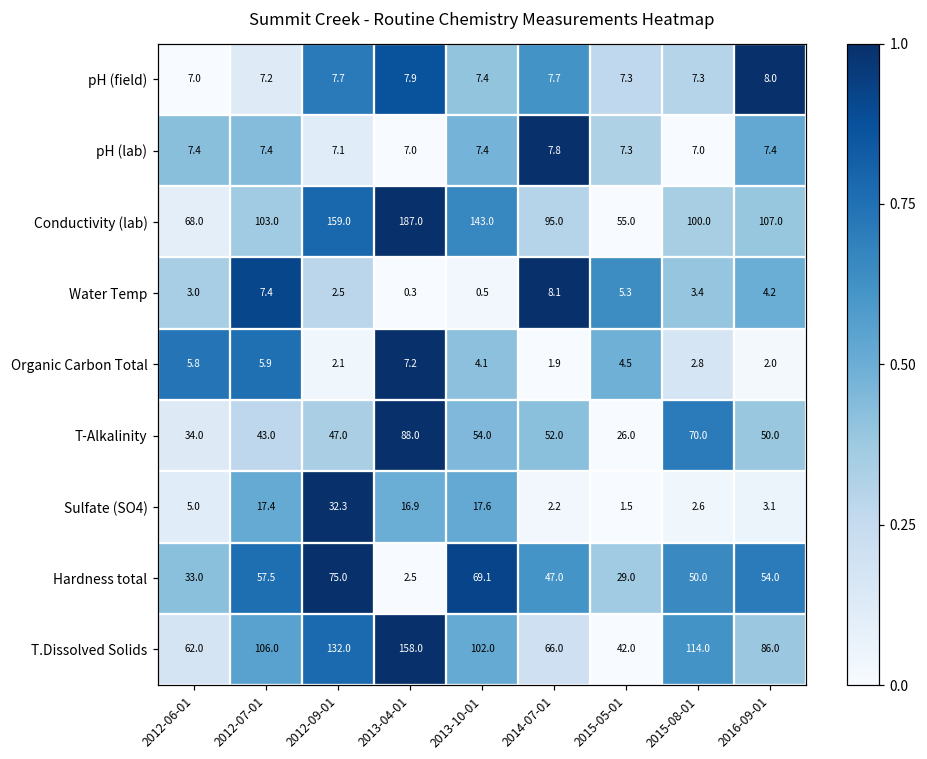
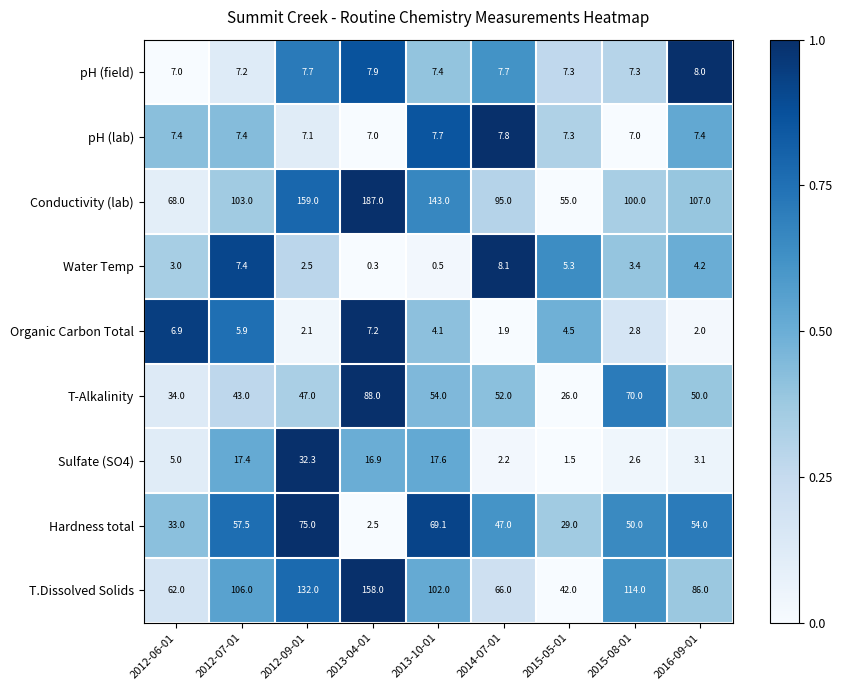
pH (lab), 2013-10-01: 7.4 -> 7.7
Organic Carbon Total, 2012-06-01: 5.8 -> 6.9
